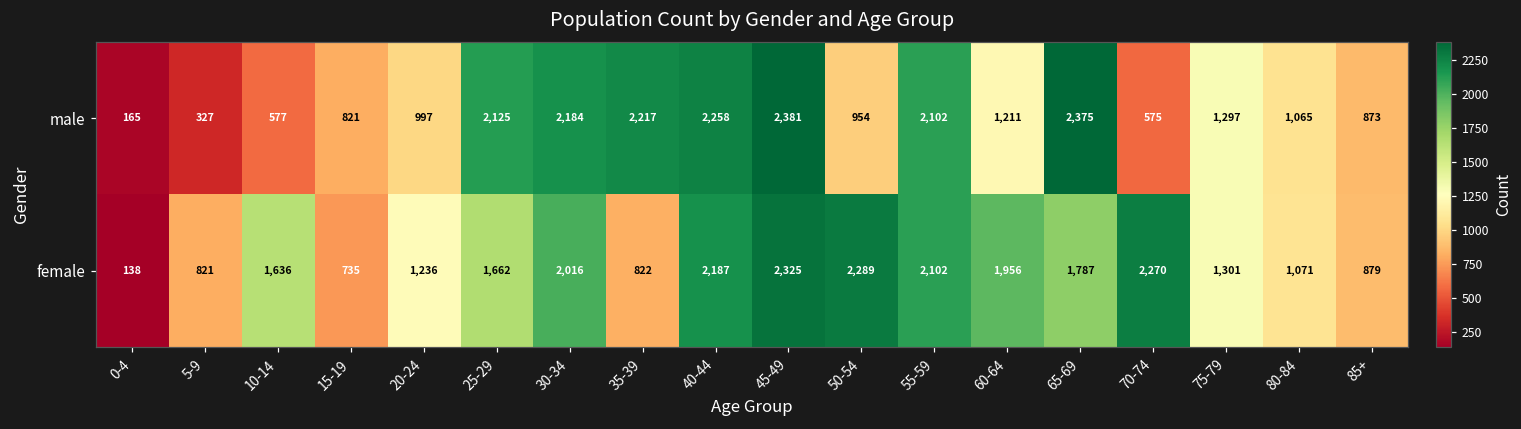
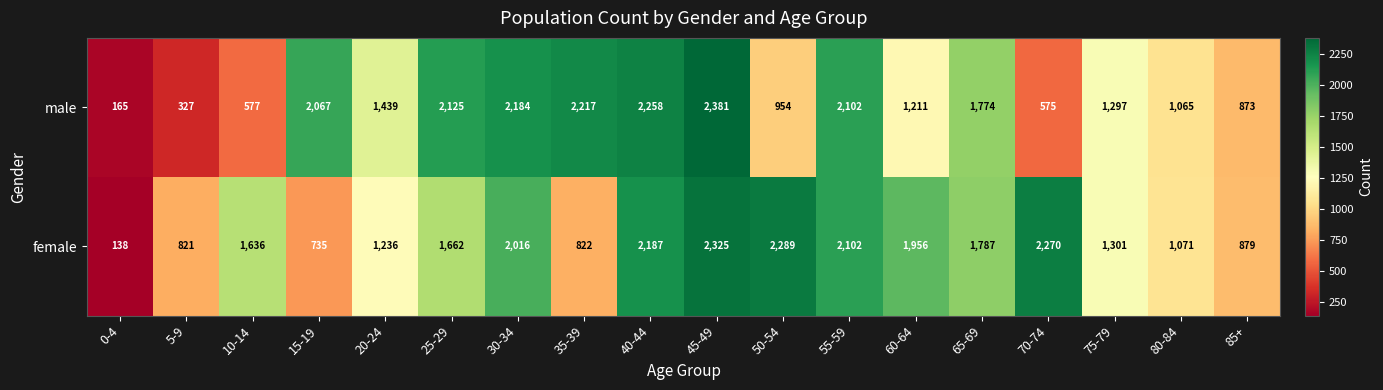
male, 15-19: 821 -> 2,067
male, 20-24: 997 -> 1,439
male, 65-69: 2,375 -> 1,774
